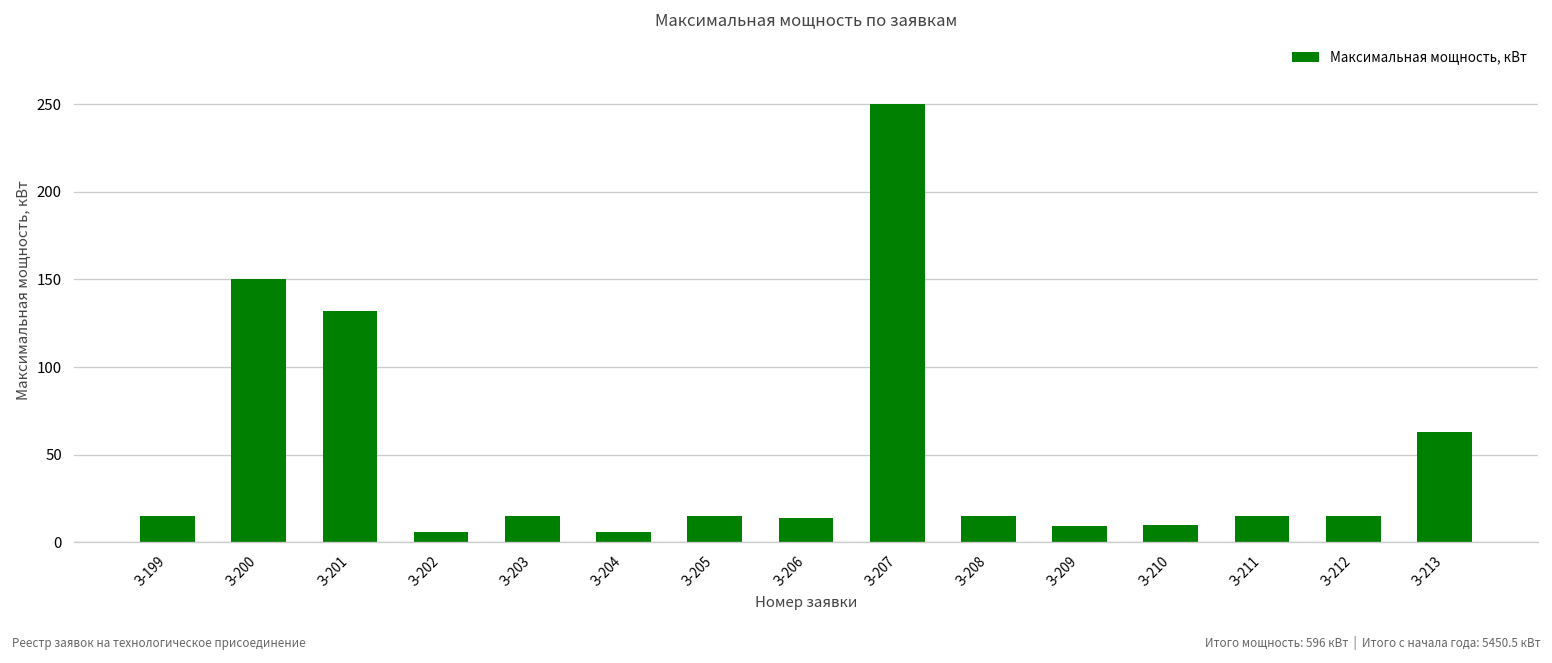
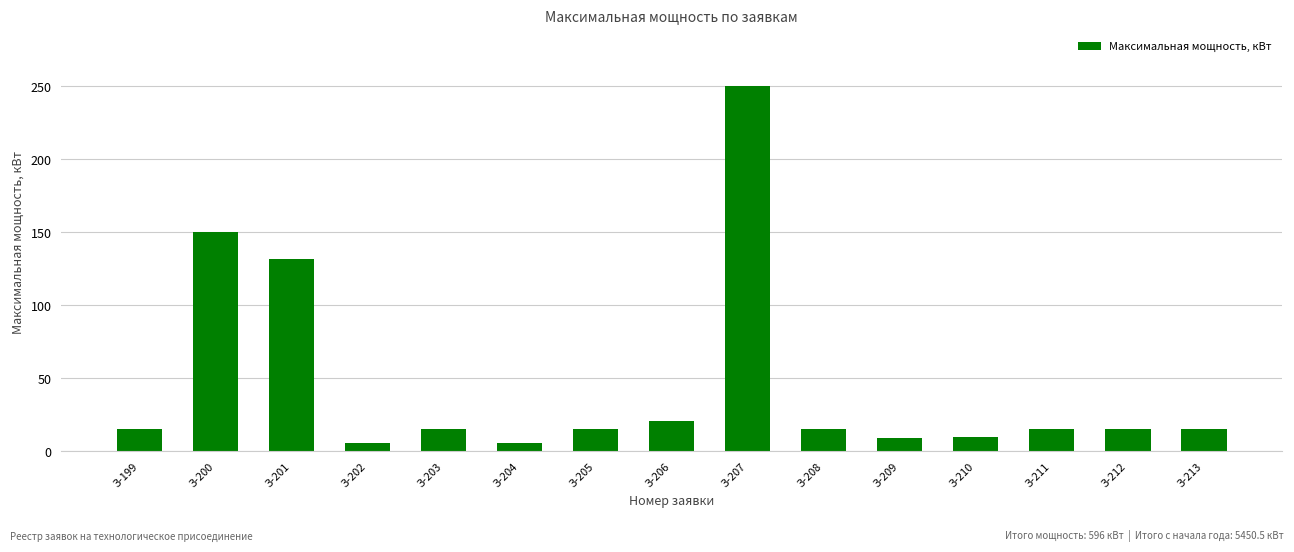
З-206: 14 -> 21
З-213: 63 -> 15
